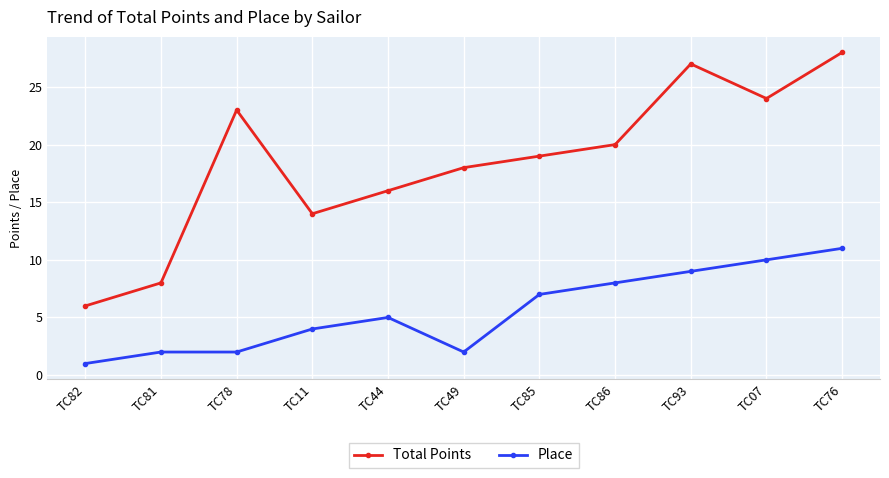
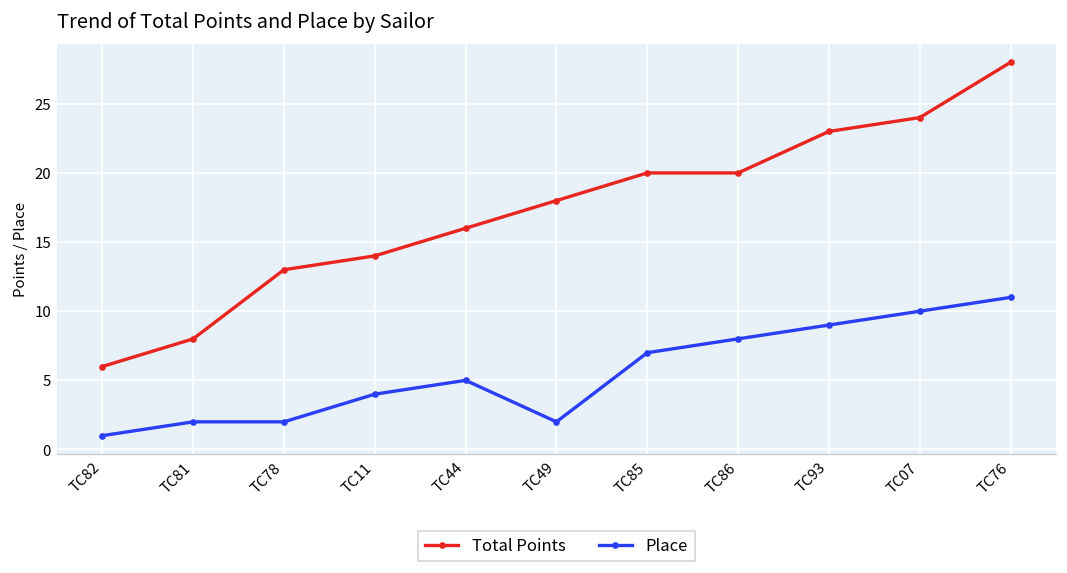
Total Points, TC78: 23 -> 13
Total Points, TC85: 19 -> 20
Total Points, TC93: 27 -> 23
